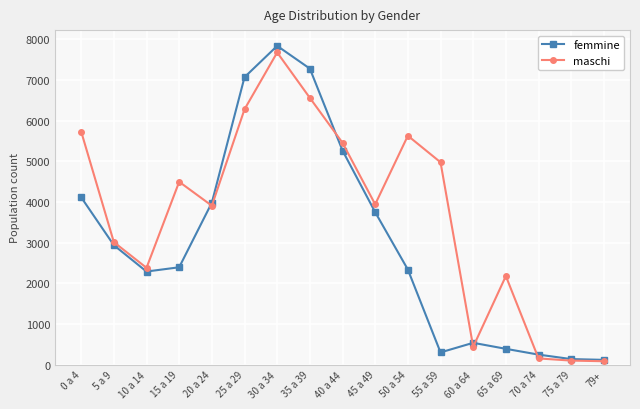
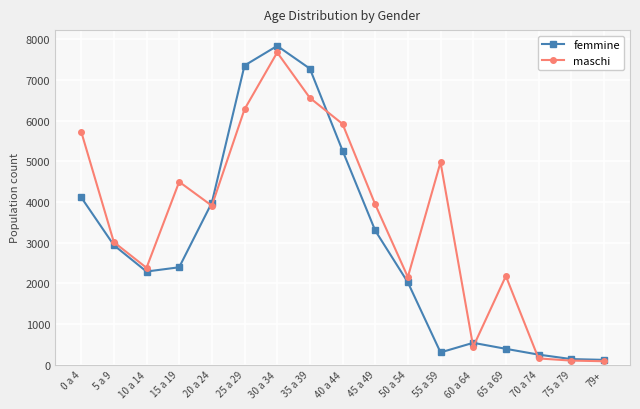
femmine, 25 a 29: 7100 -> 7400
maschi, 40 a 44: 5500 -> 5900
femmine, 45 a 49: 3700 -> 3300
femmine, 50 a 54: 2300 -> 2000
maschi, 50 a 54: 5600 -> 2200
